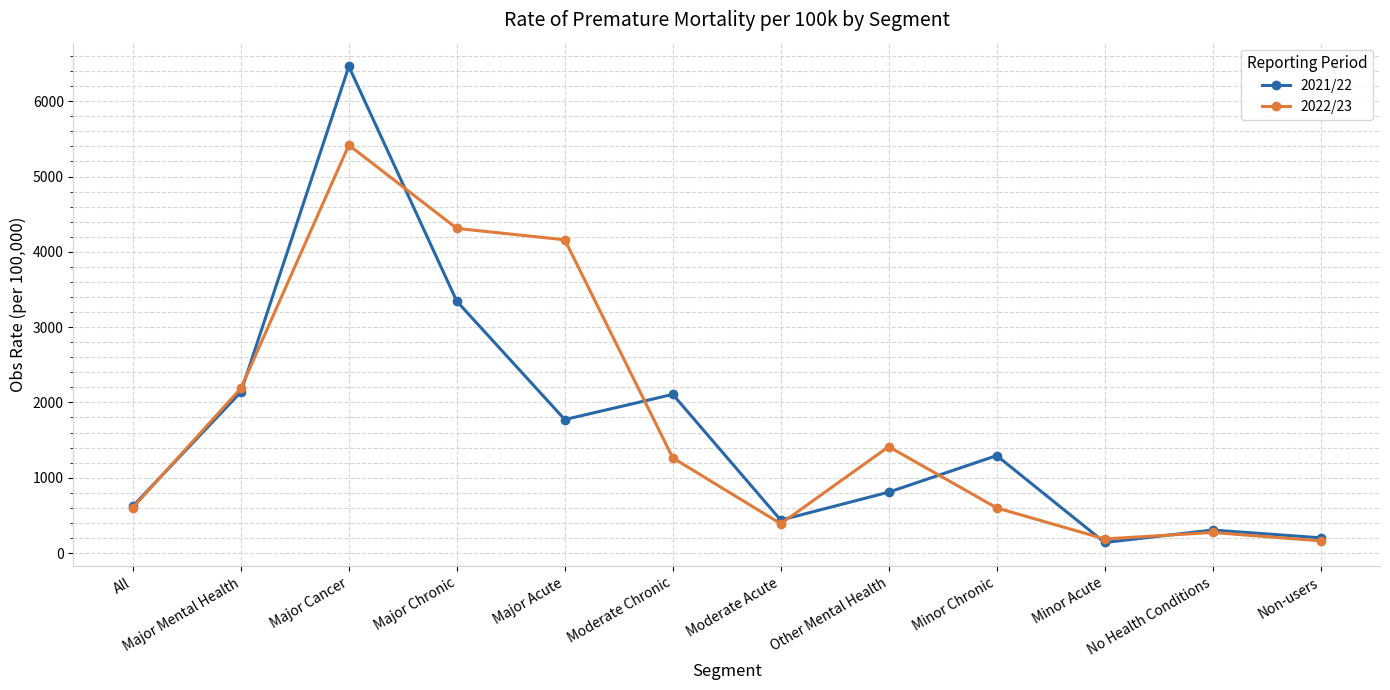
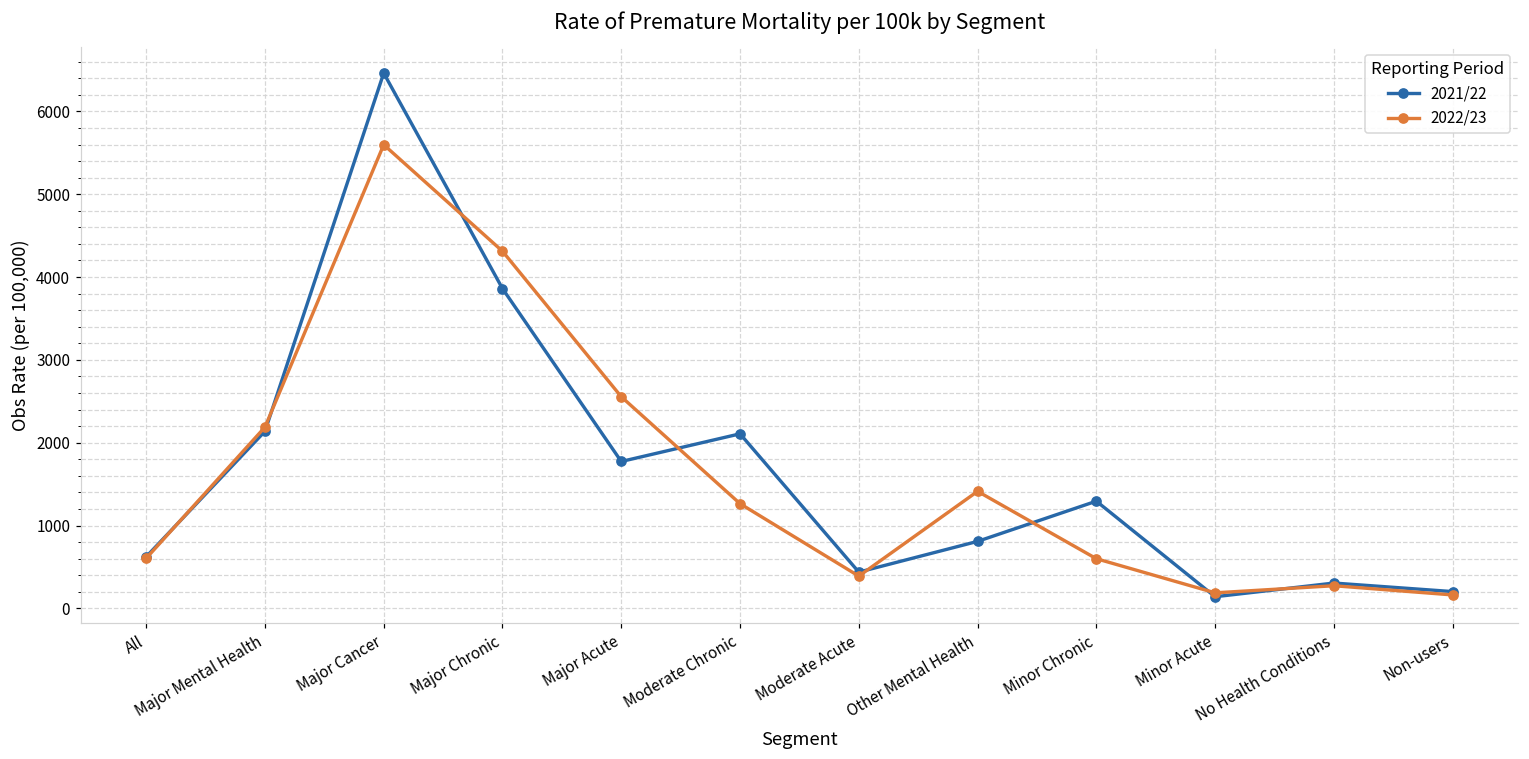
2022/23, Major Cancer: 5400 -> 5600
2021/22, Major Chronic: 3300 -> 3900
2022/23, Major Acute: 4200 -> 2600
